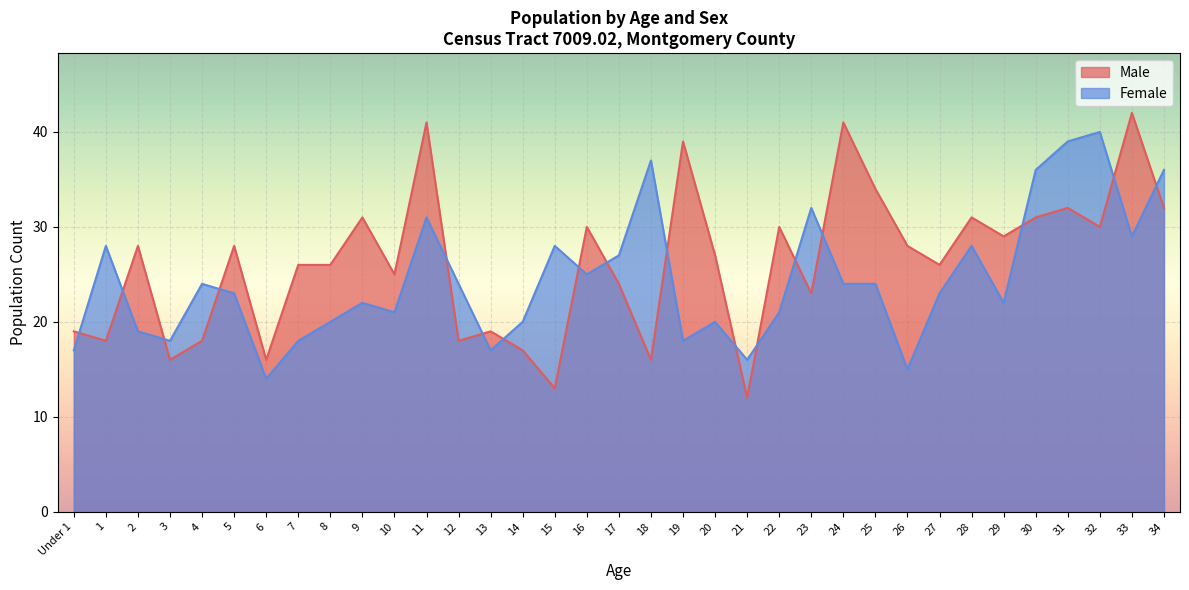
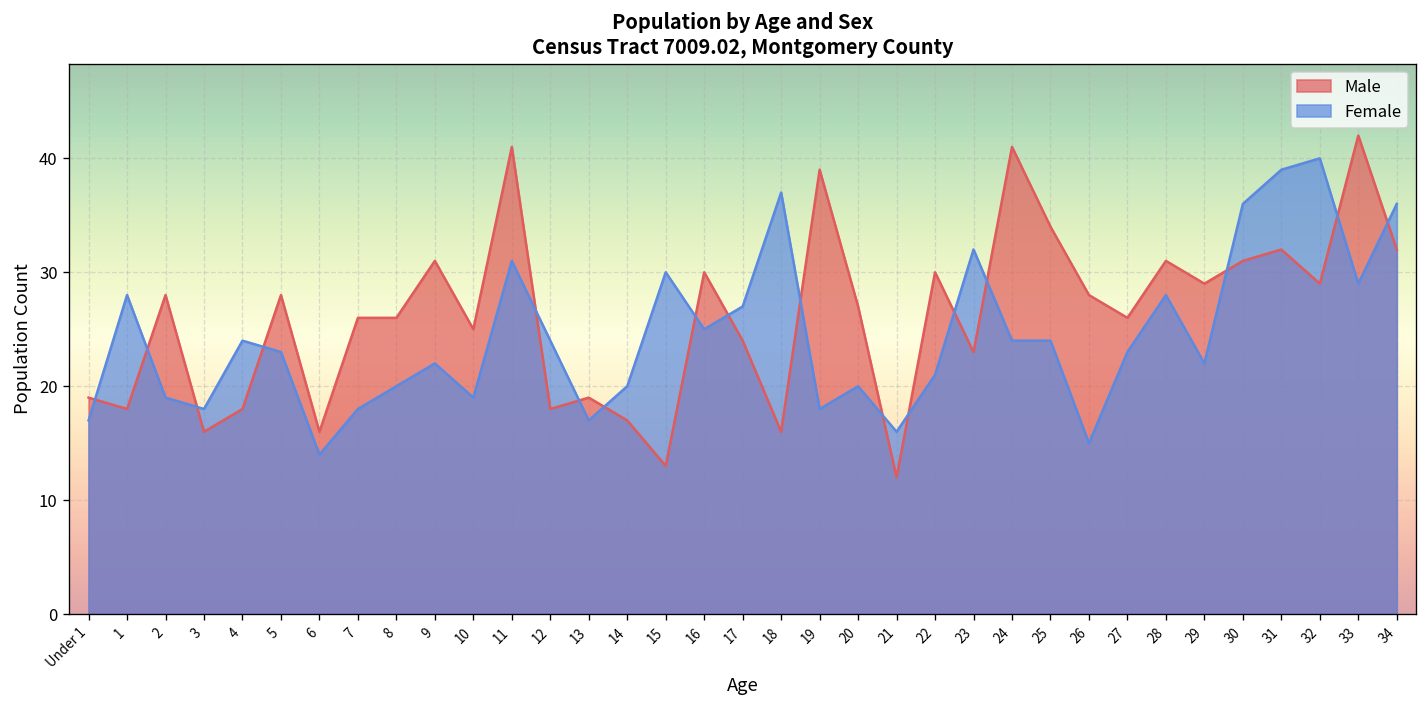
Female, 10: 21 -> 19
Female, 15: 28 -> 30
Male, 32: 30 -> 29
